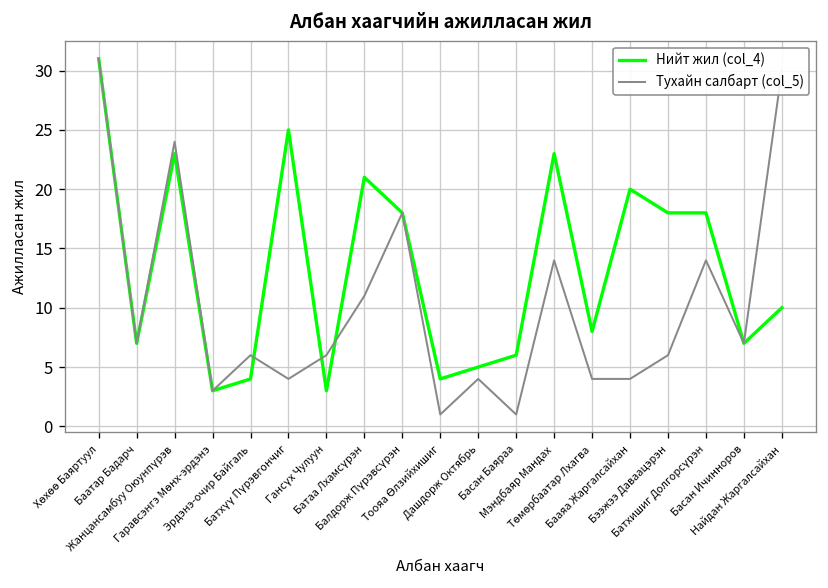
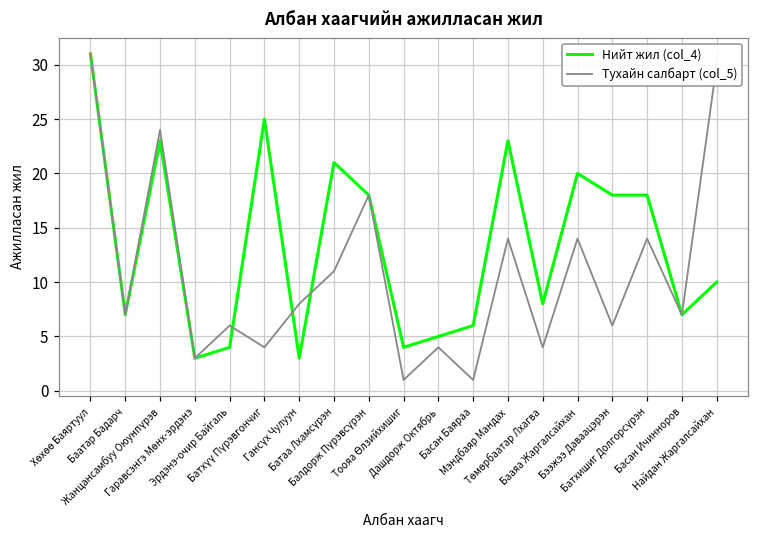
Тухайн салбарт (col_5), Гансүх Чулуун: 6 -> 8
Тухайн салбарт (col_5), Бааяа Жаргалсайхан: 4 -> 14
